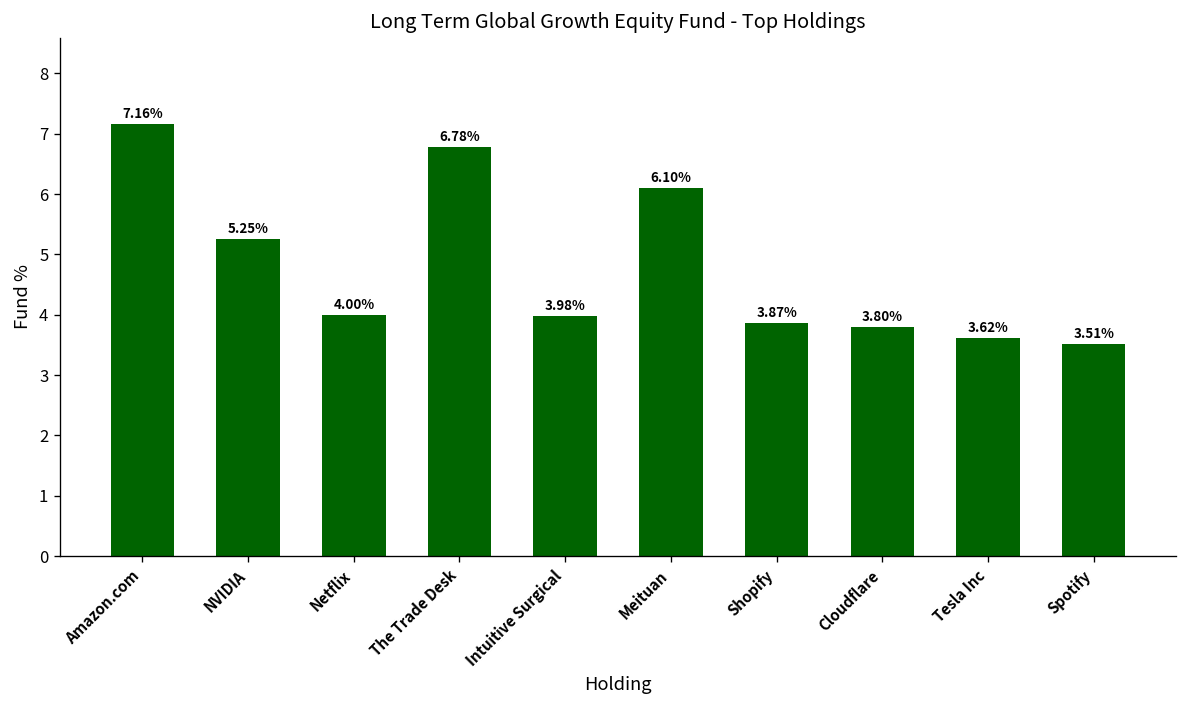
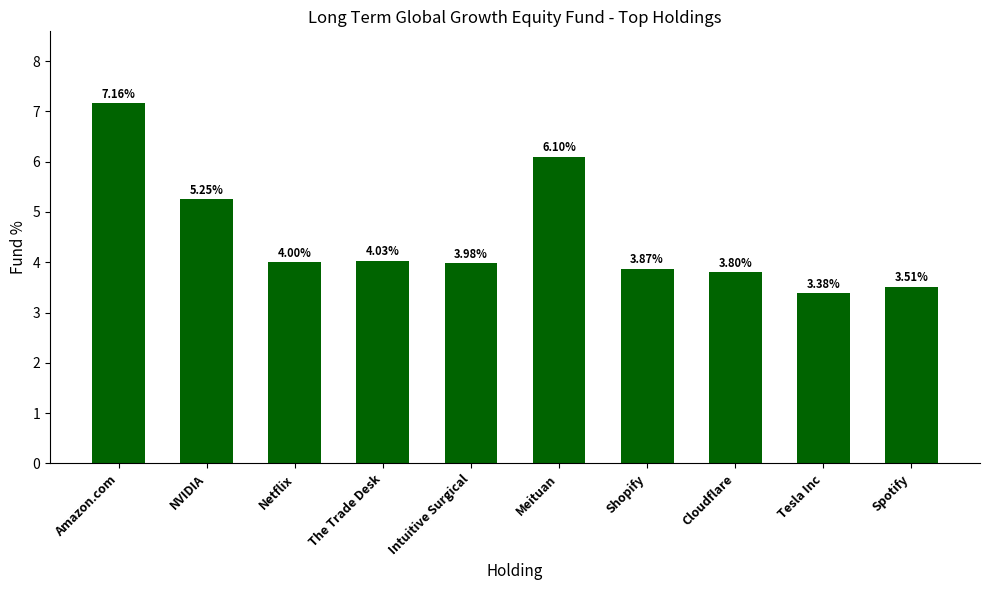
The Trade Desk: 6.78% -> 4.03%
Tesla Inc: 3.62% -> 3.38%
